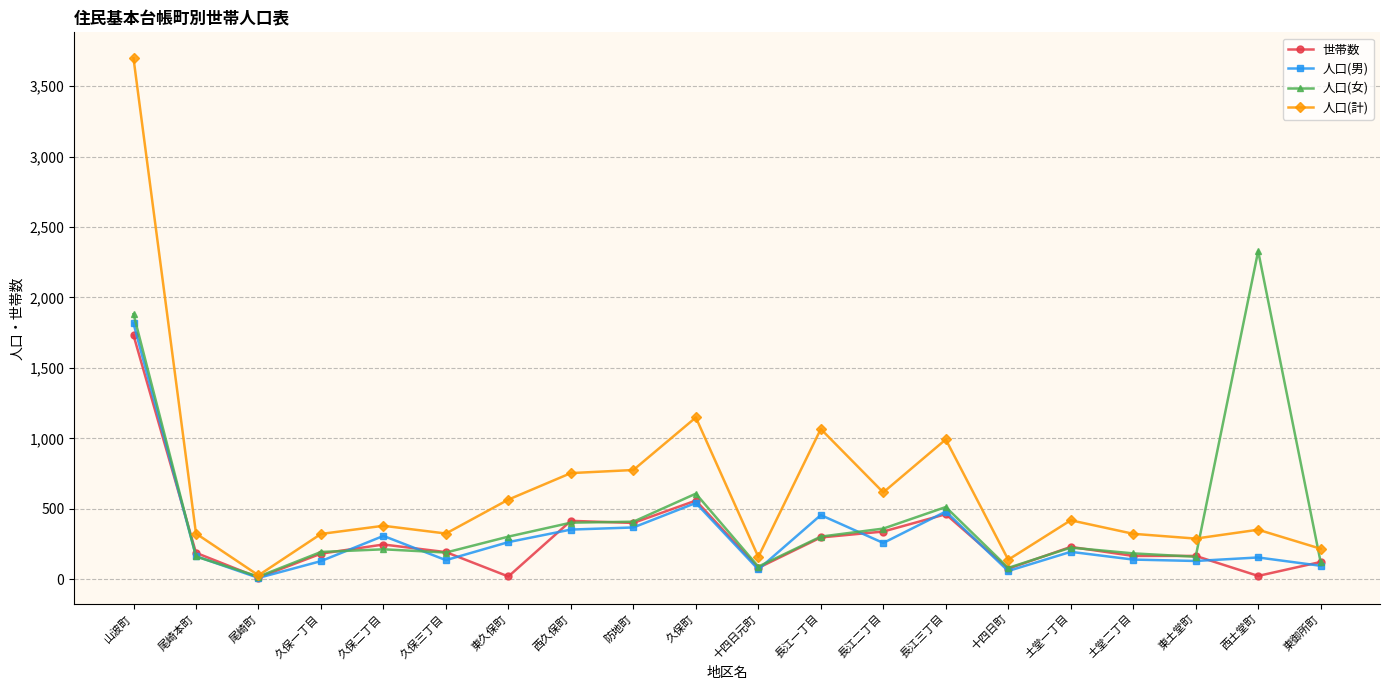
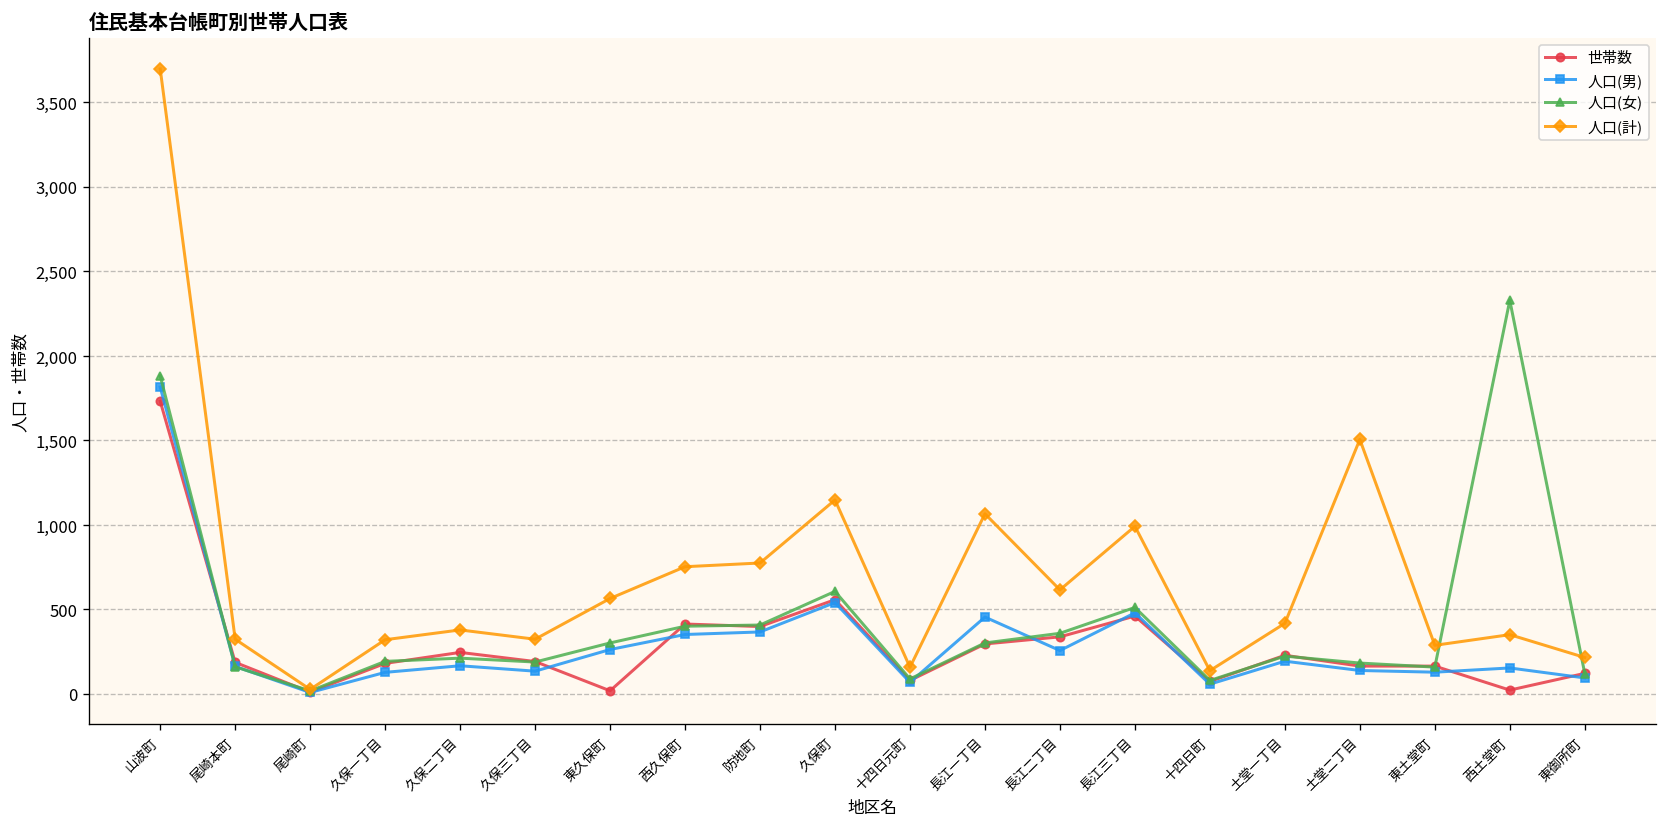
人口(男), 久保二丁目: 310 -> 170
人口(計), 土堂二丁目: 320 -> 1,510
